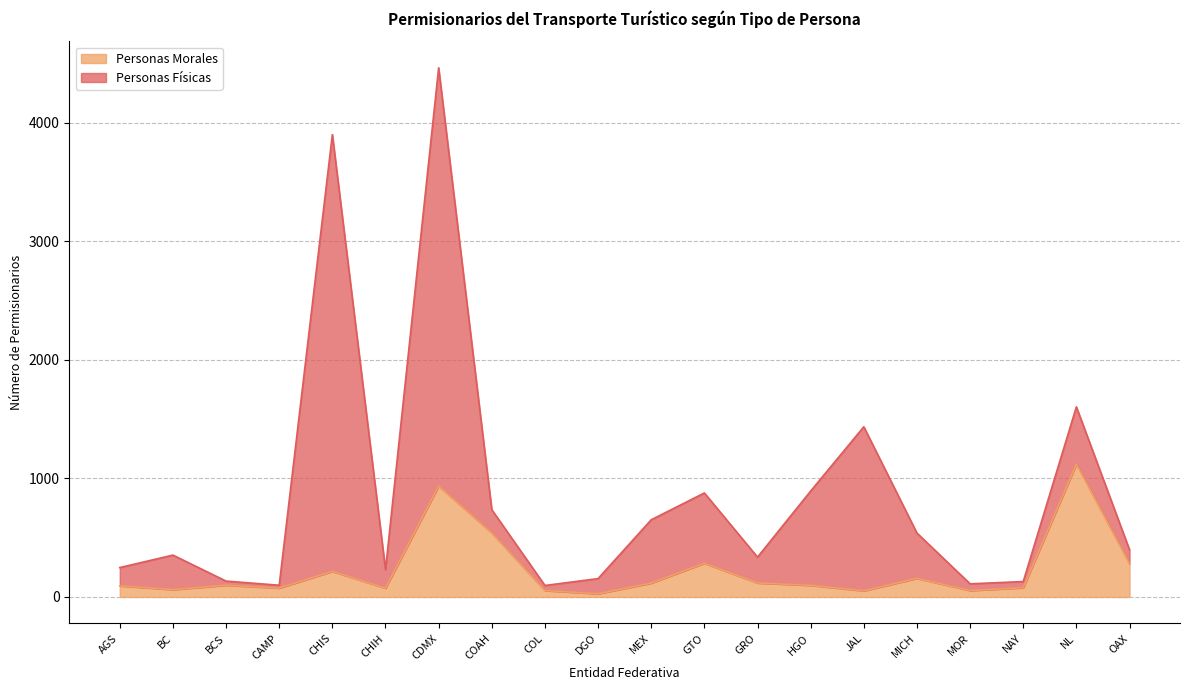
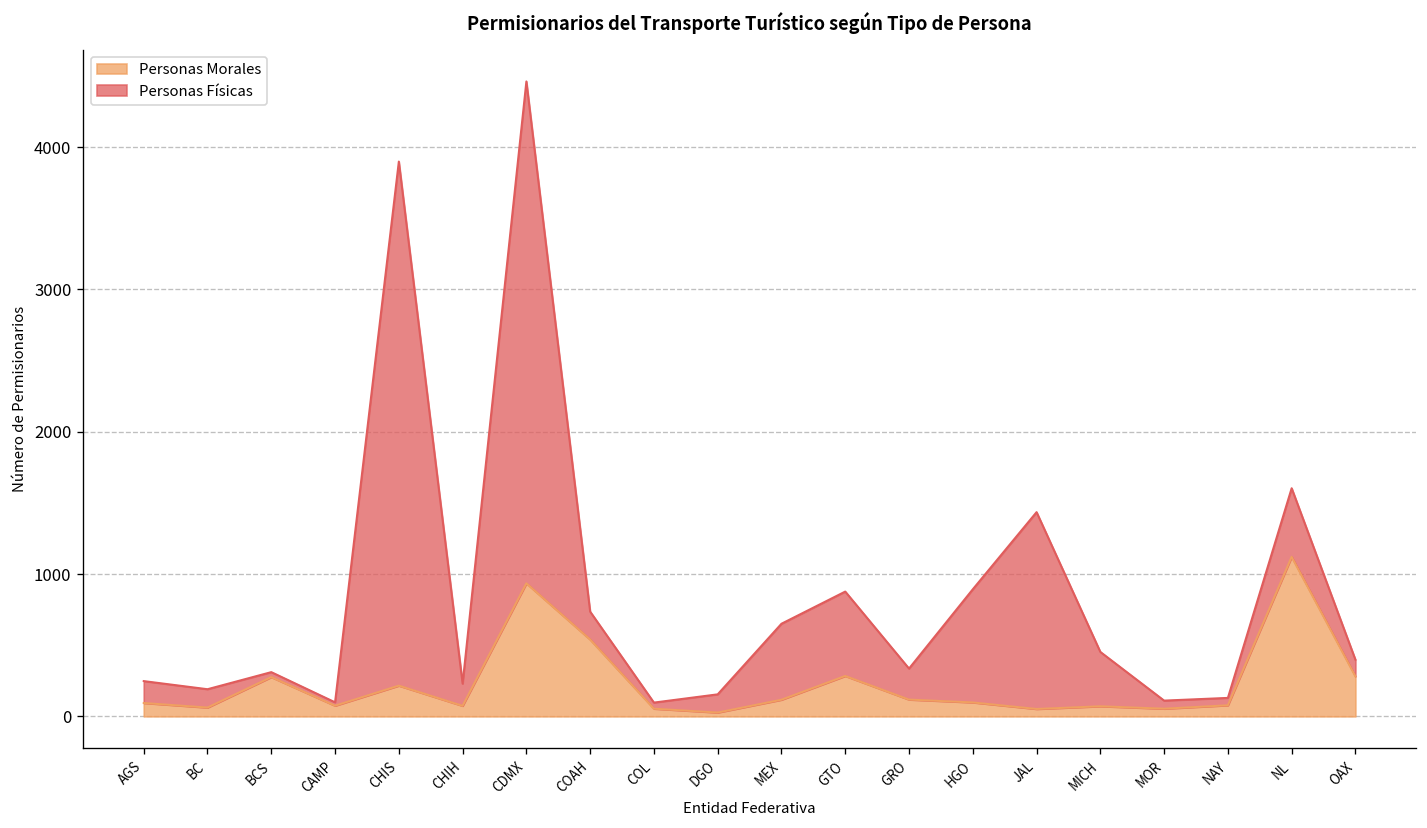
Personas Físicas, BC: 290 -> 130
Personas Morales, BCS: 100 -> 280
Personas Morales, MICH: 160 -> 70
